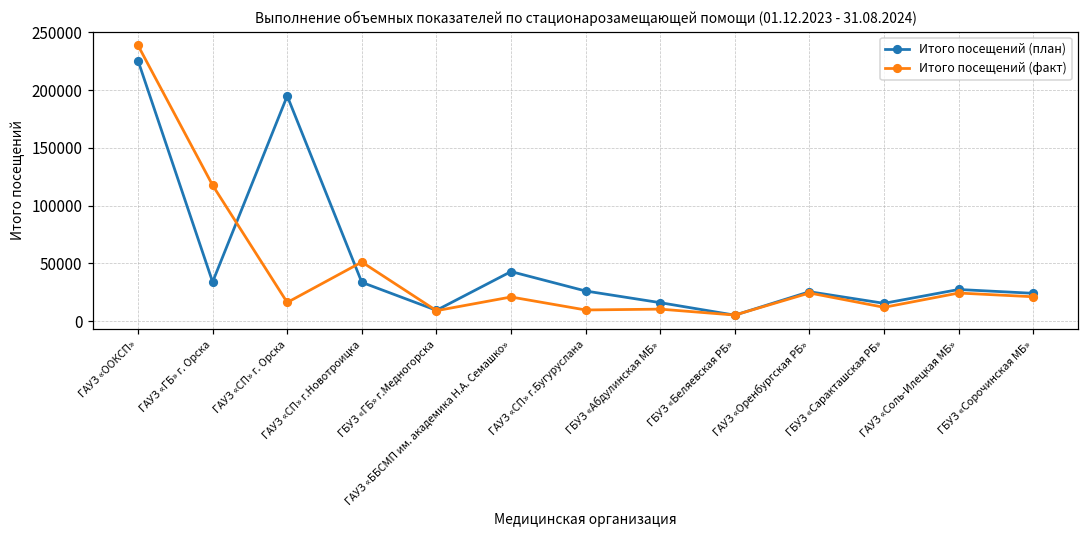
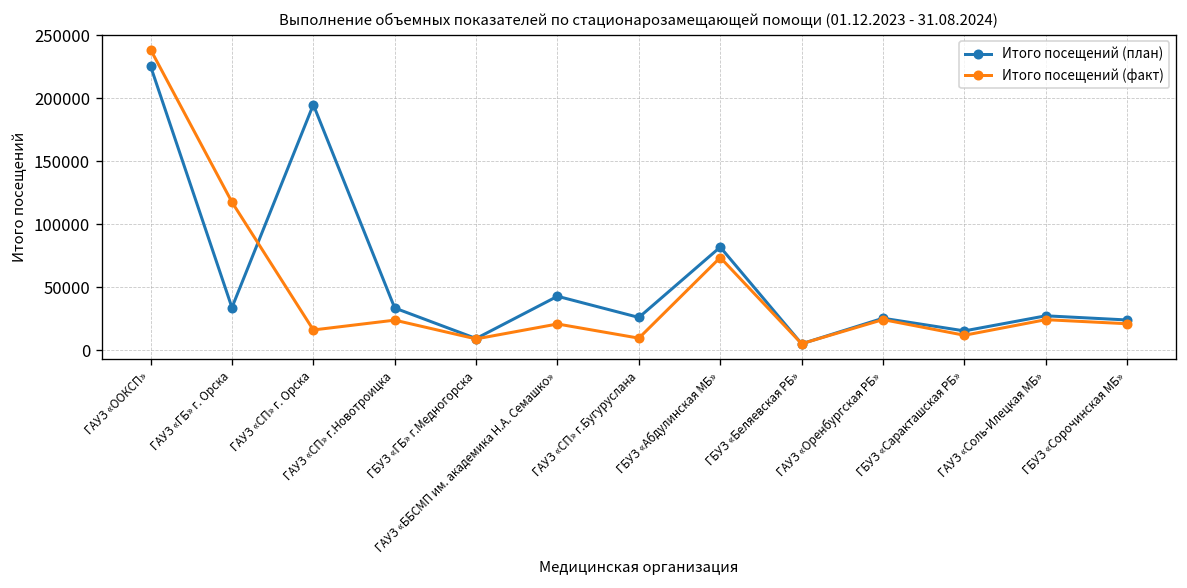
Итого посещений (факт), ГАУЗ «СП» г.Новотроицка: 51000 -> 24000
Итого посещений (план), ГБУЗ «Абдулинская МБ»: 16000 -> 82000
Итого посещений (факт), ГБУЗ «Абдулинская МБ»: 10000 -> 74000
